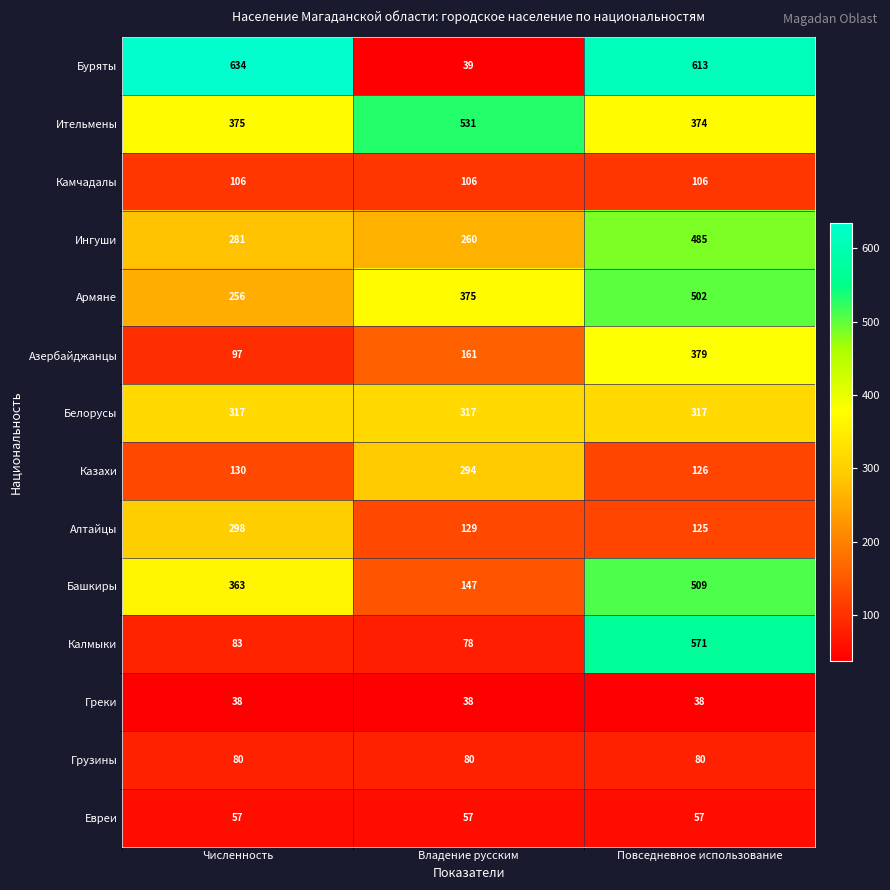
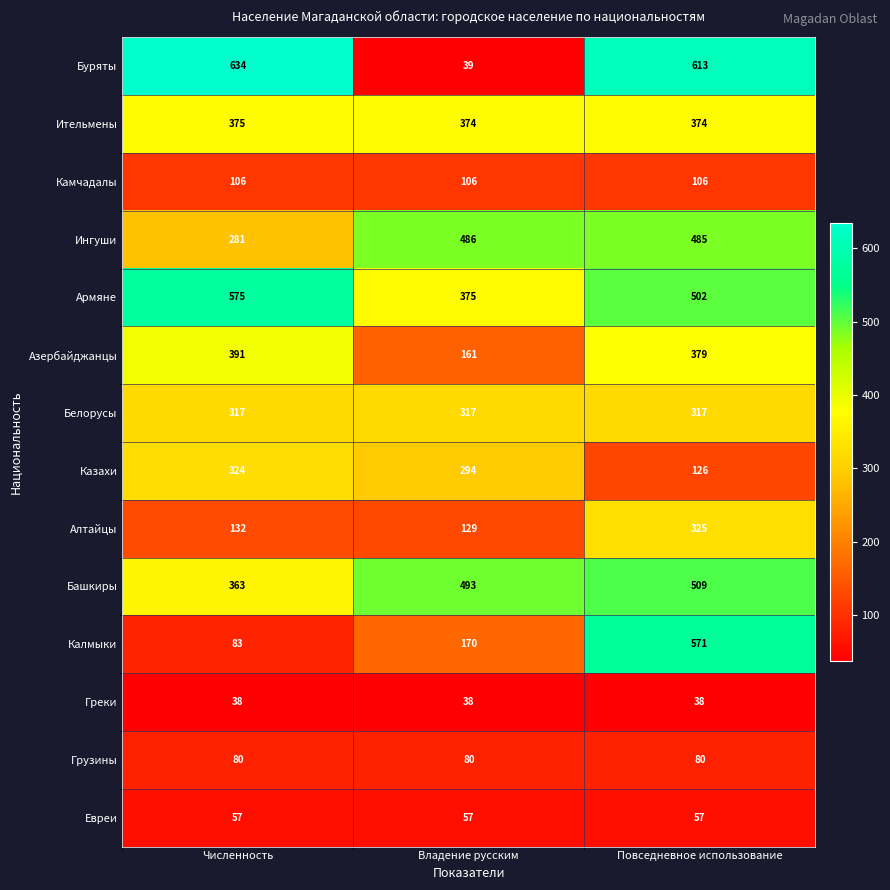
Ительмены, Владение русским: 531 -> 374
Ингуши, Владение русским: 260 -> 486
Армяне, Численность: 256 -> 575
Азербайджанцы, Численность: 97 -> 391
Казахи, Численность: 130 -> 324
Алтайцы, Численность: 298 -> 132
Алтайцы, Повседневное использование: 125 -> 325
Башкиры, Владение русским: 147 -> 493
Калмыки, Владение русским: 78 -> 170
